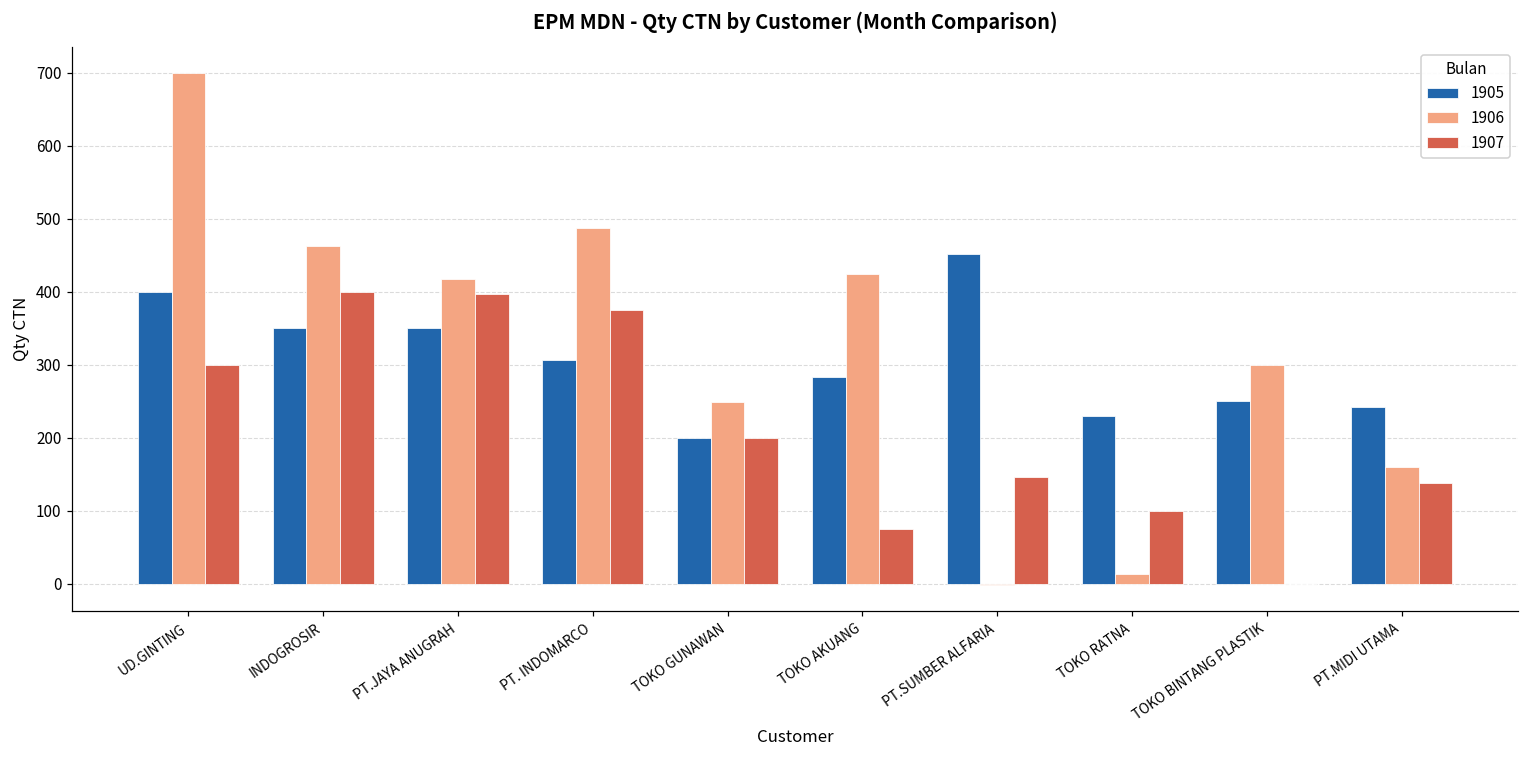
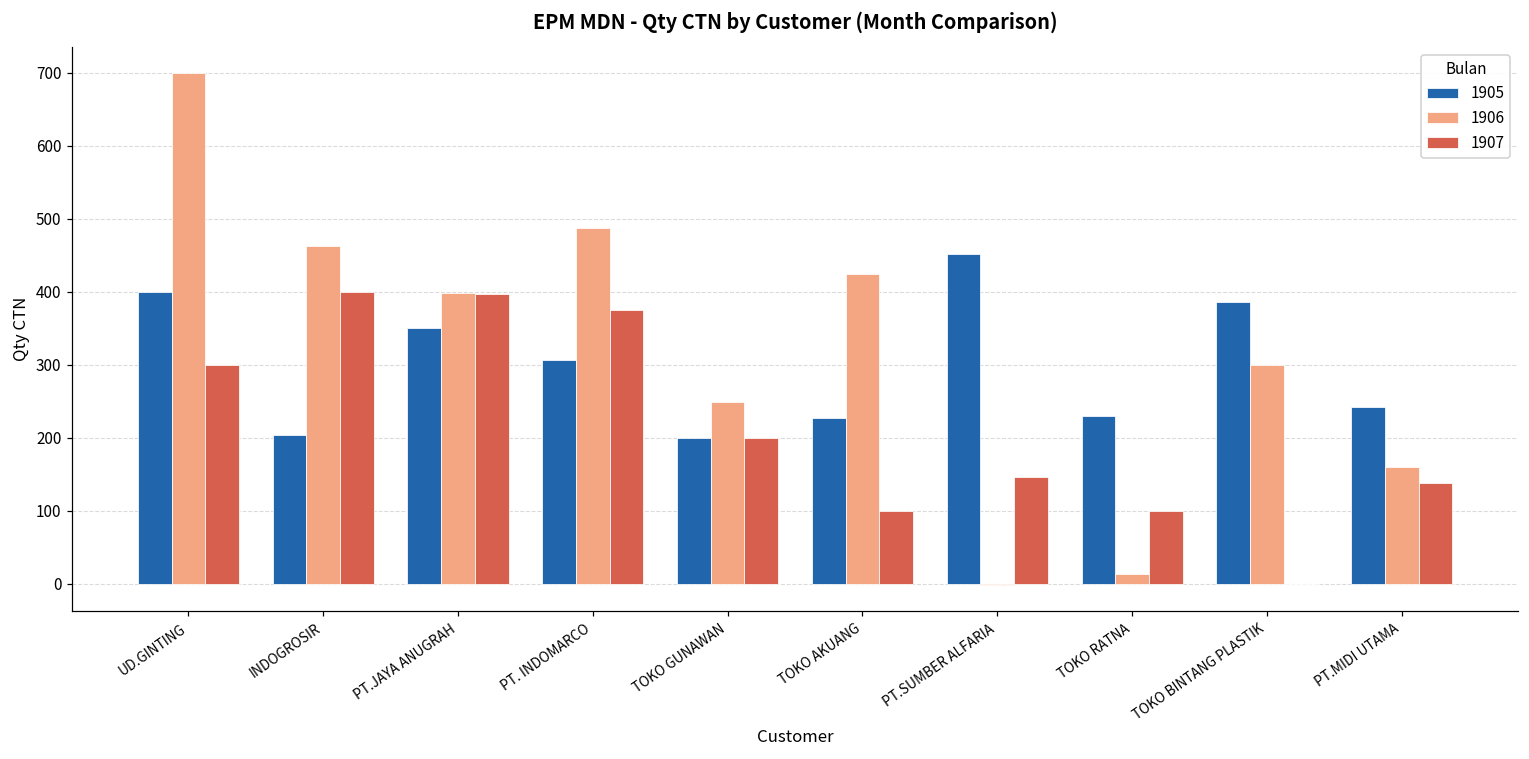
1905, INDOGROSIR: 350 -> 200
1906, PT.JAYA ANUGRAH: 420 -> 400
1905, TOKO AKUANG: 280 -> 230
1907, TOKO AKUANG: 70 -> 100
1905, TOKO BINTANG PLASTIK: 250 -> 390
